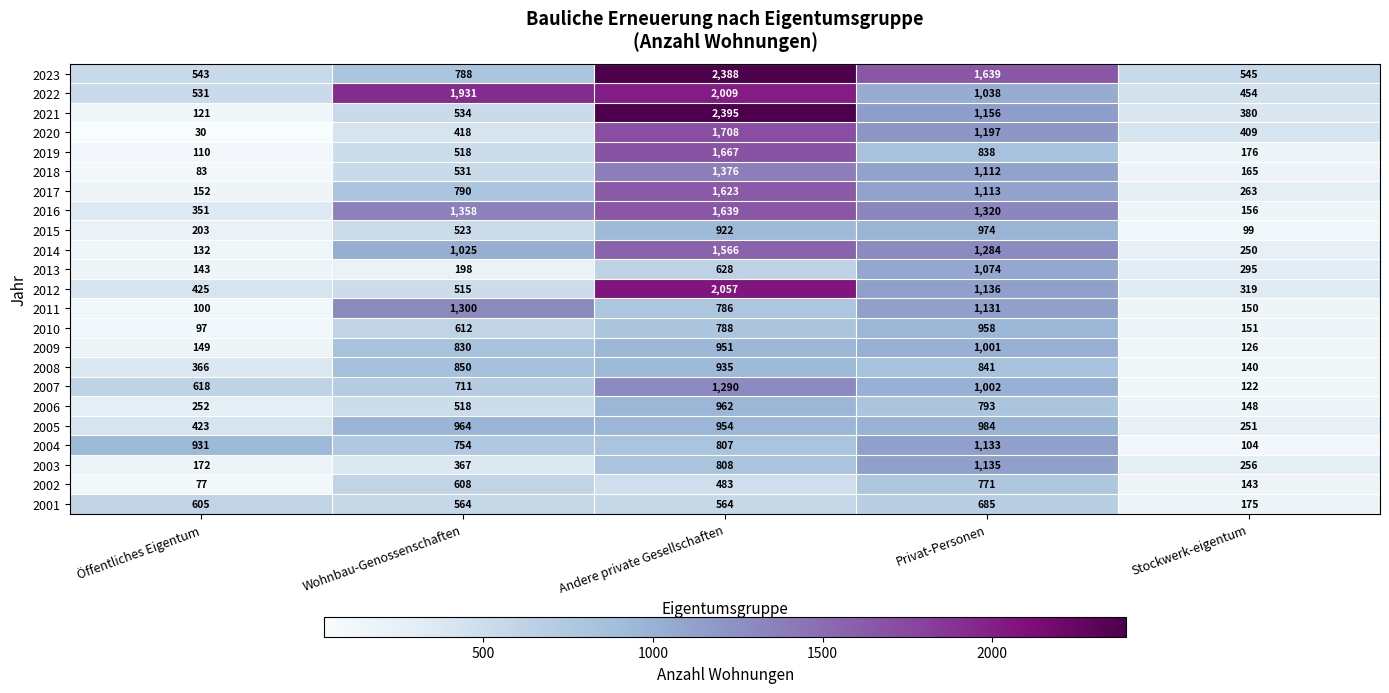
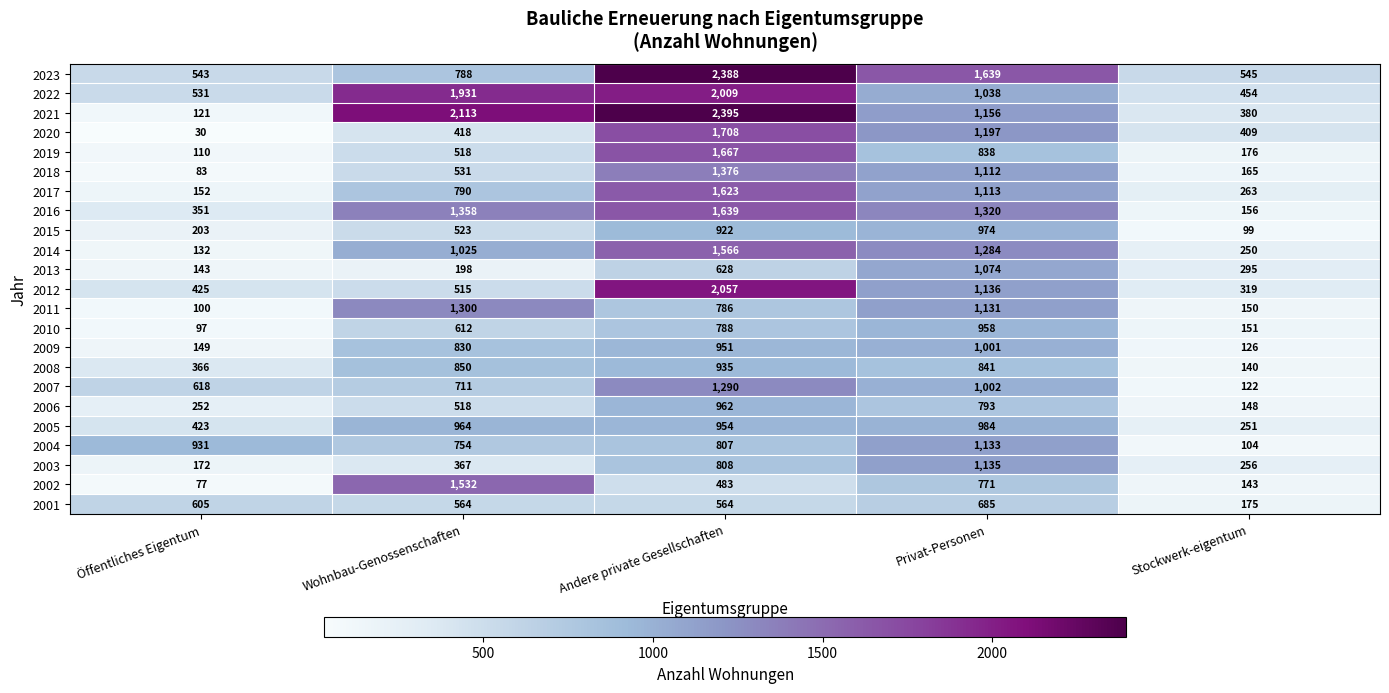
2021, Wohnbau-Genossenschaften: 534 -> 2,113
2002, Wohnbau-Genossenschaften: 608 -> 1,532
